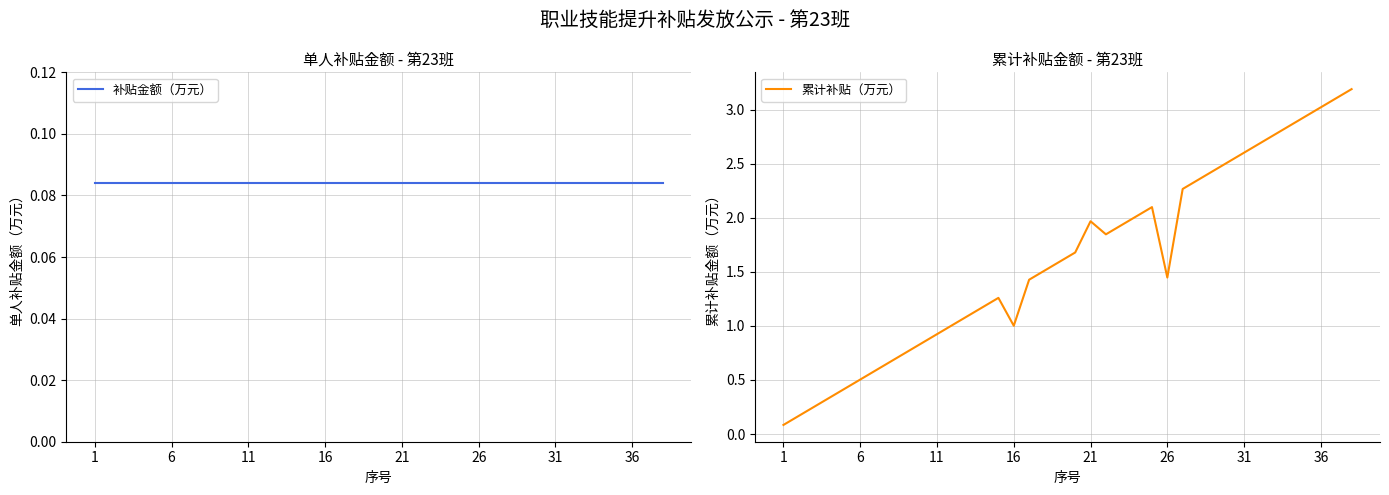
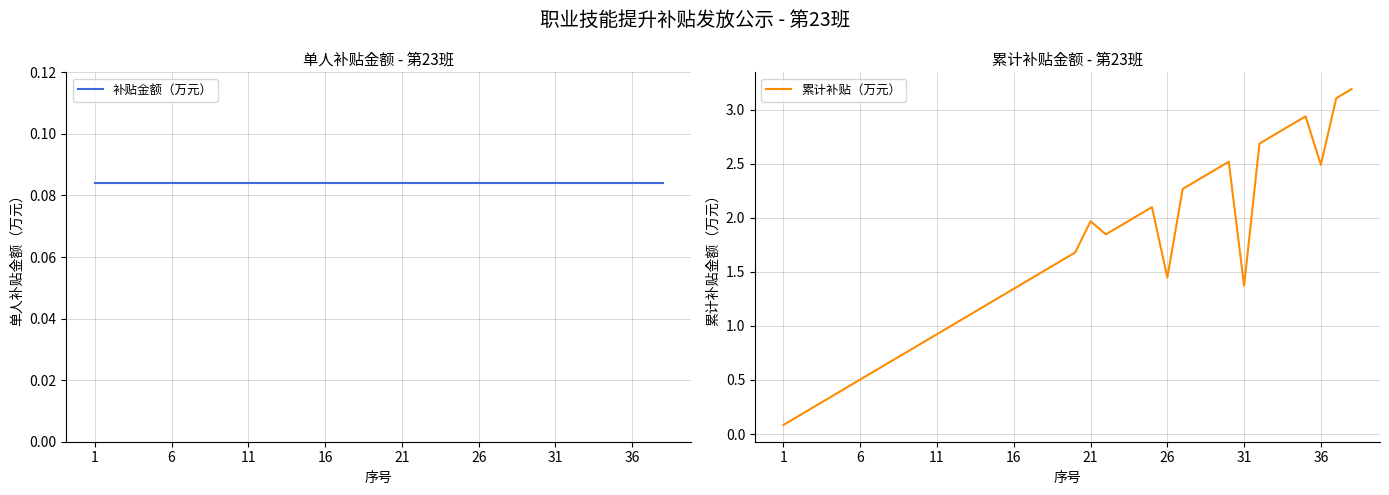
累计补贴金额 - 第23班, 16: 1.00 -> 1.34
累计补贴金额 - 第23班, 31: 2.60 -> 1.37
累计补贴金额 - 第23班, 36: 3.02 -> 2.49
